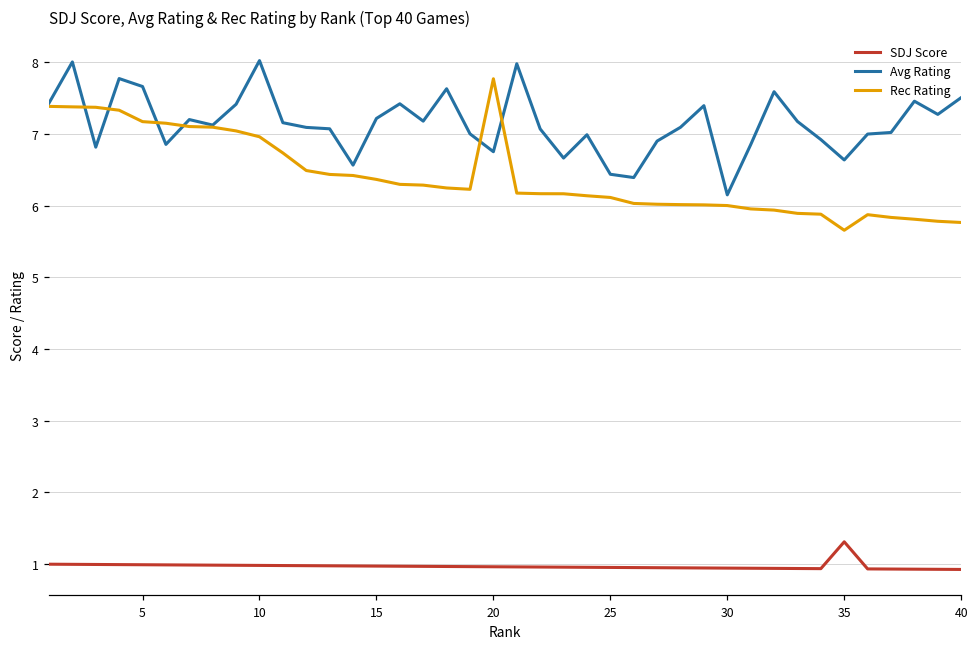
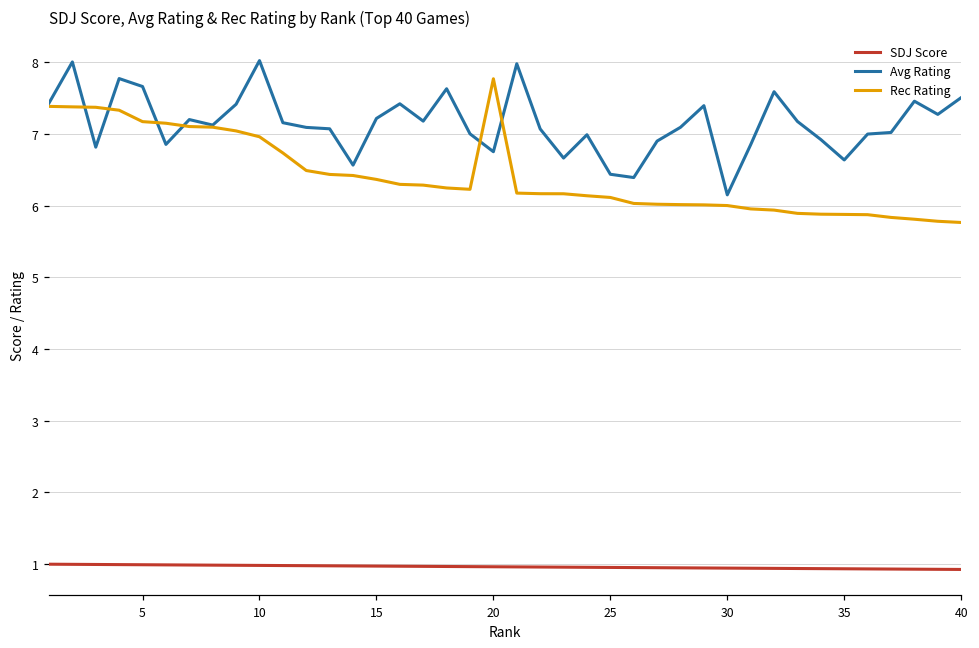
SDJ Score, 35: 1.3 -> 0.9
Rec Rating, 35: 5.7 -> 5.9
